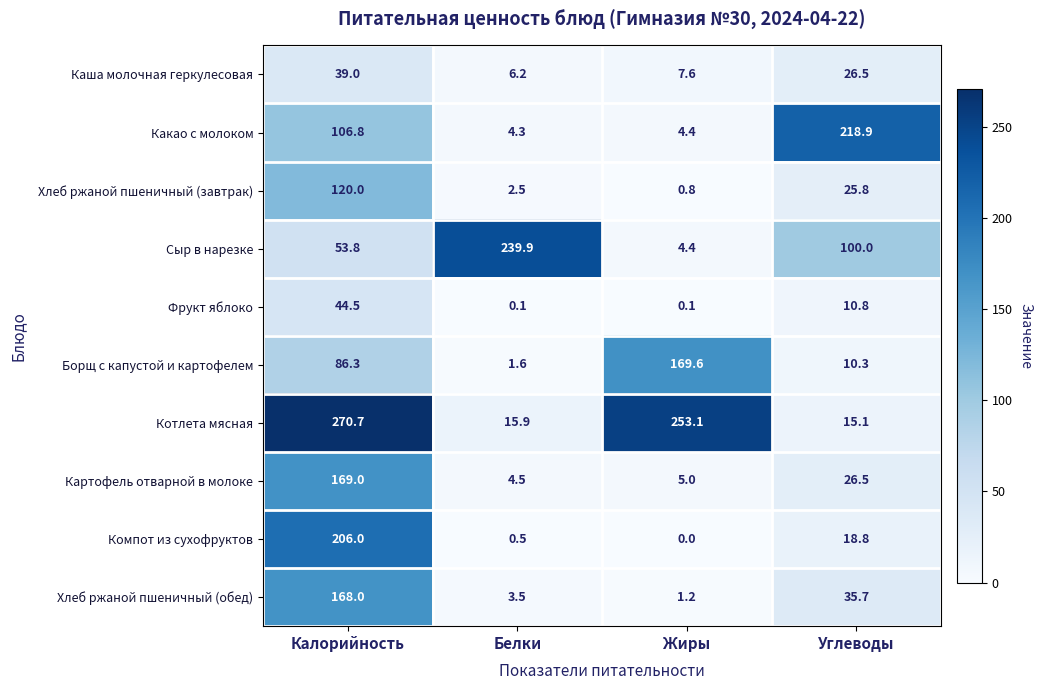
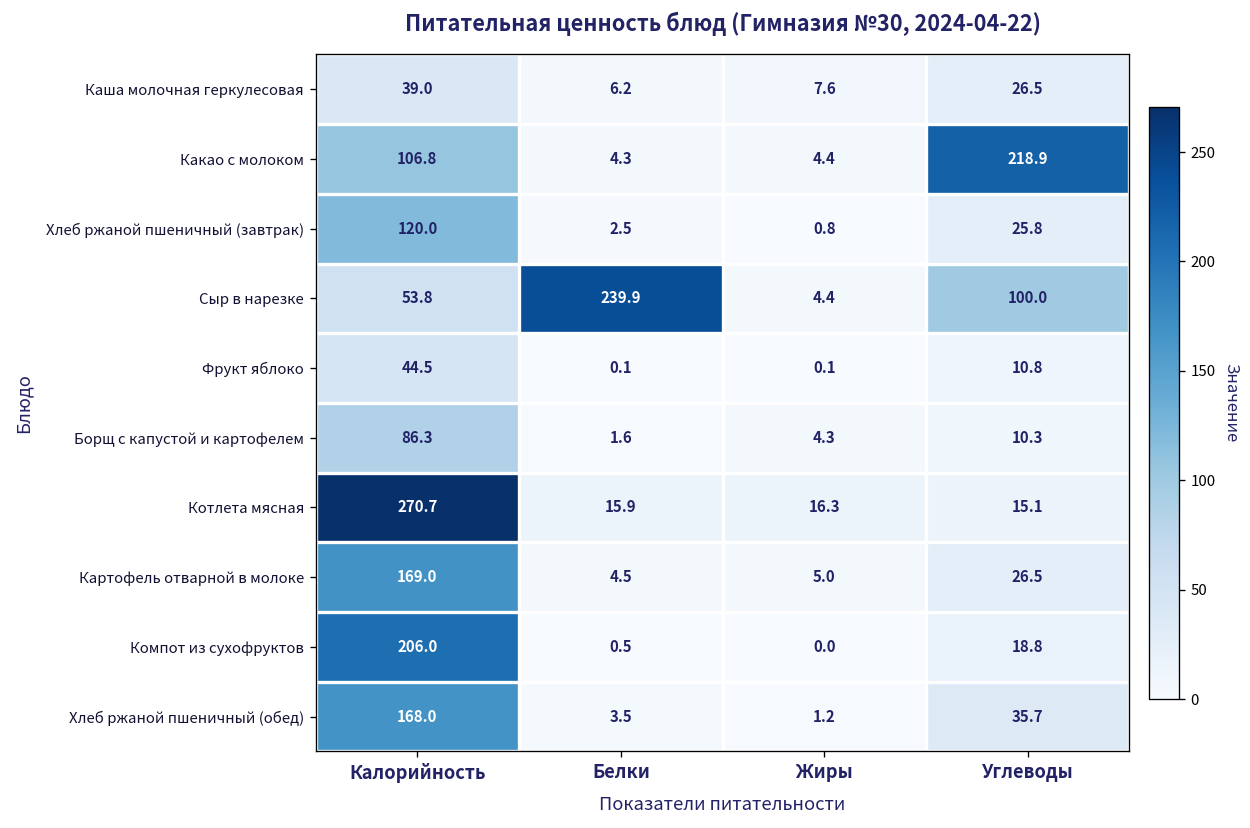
Борщ с капустой и картофелем, Жиры: 169.6 -> 4.3
Котлета мясная, Жиры: 253.1 -> 16.3
